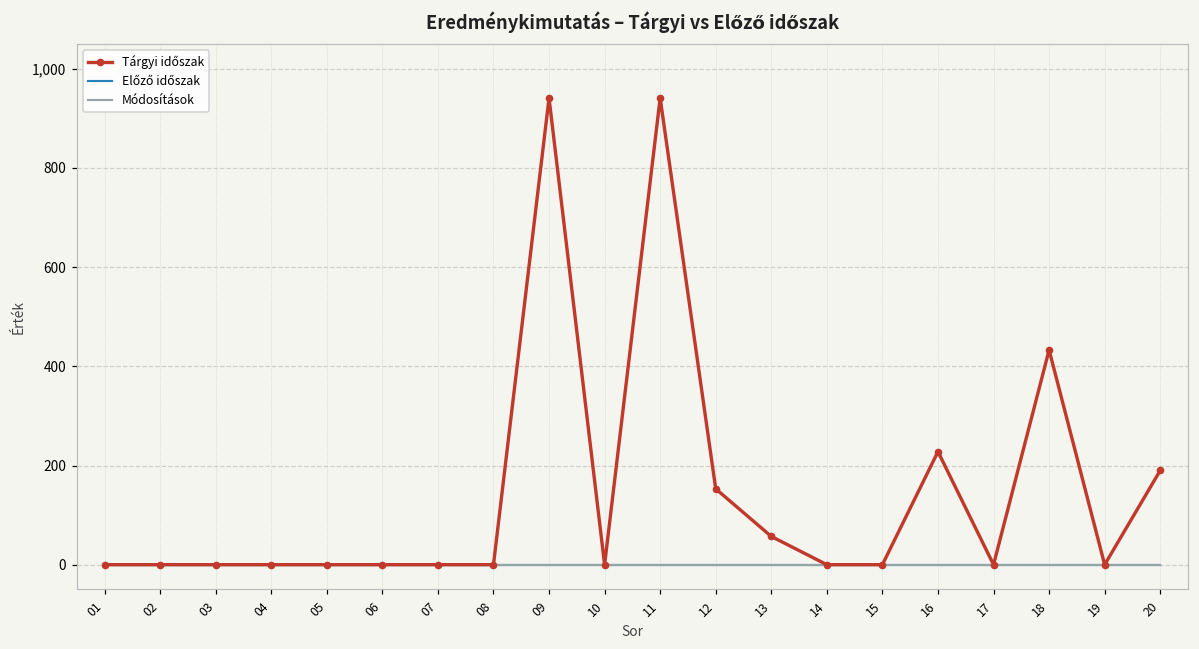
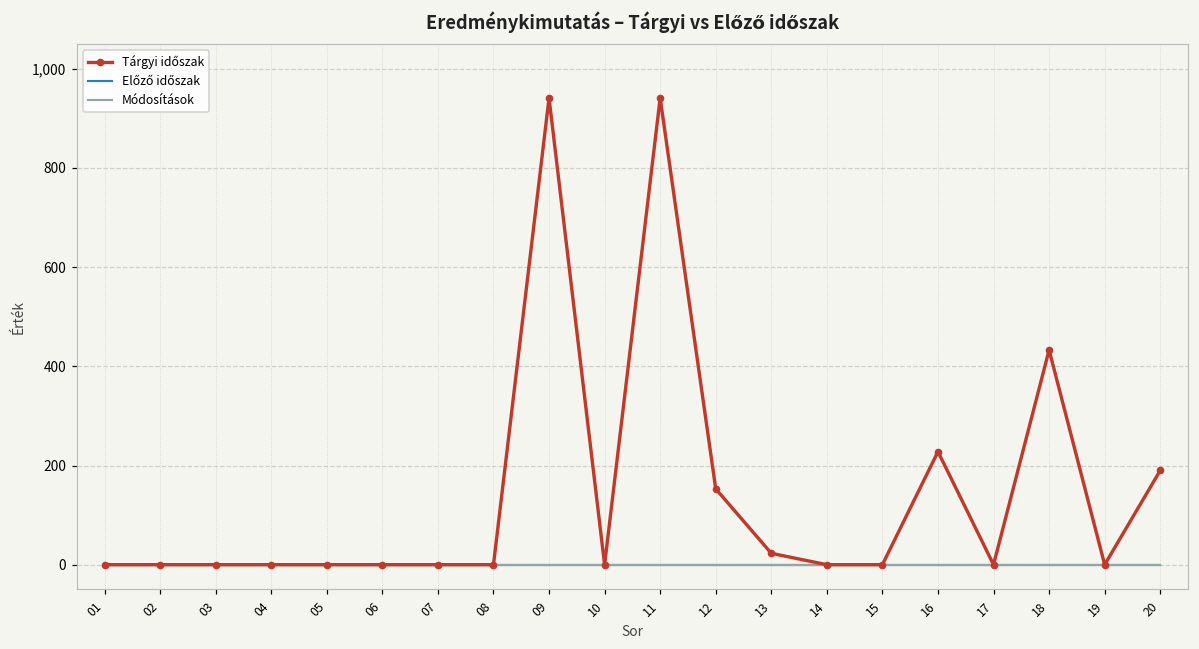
Tárgyi időszak, 13: 60 -> 20
